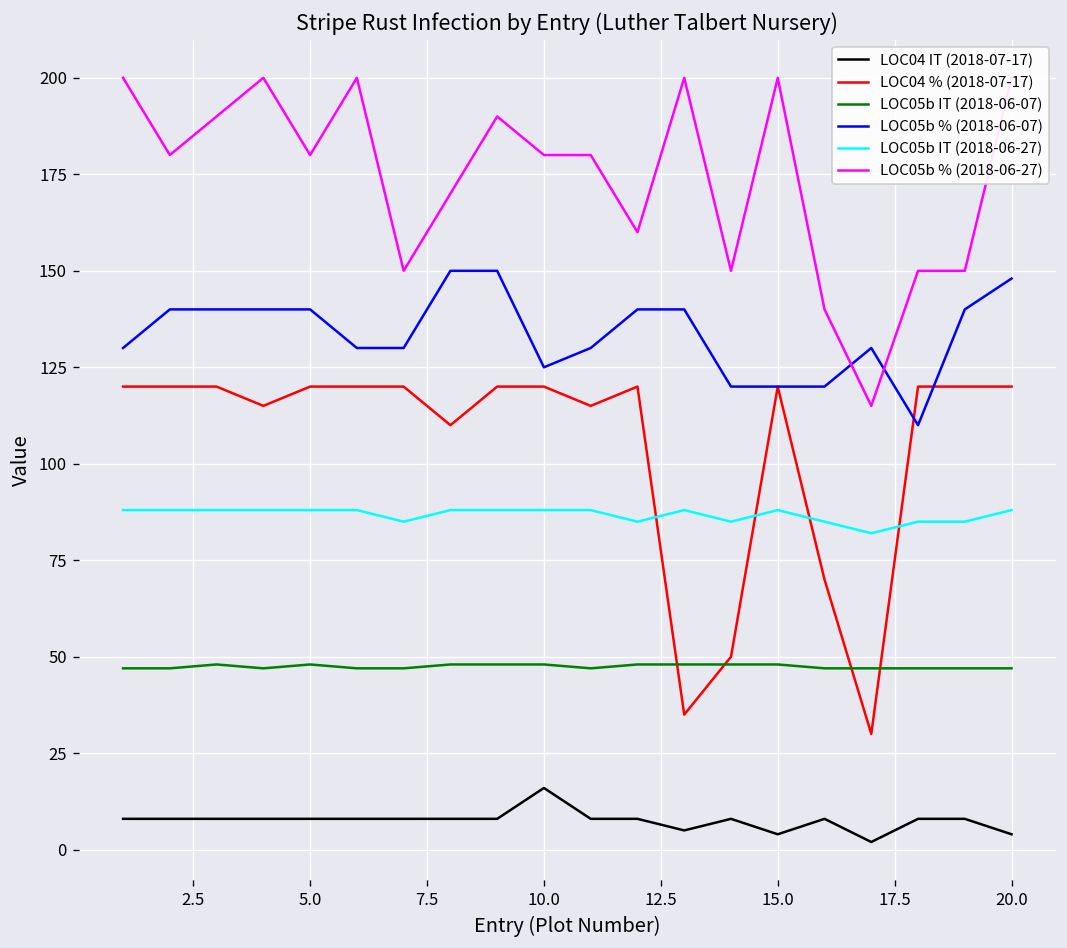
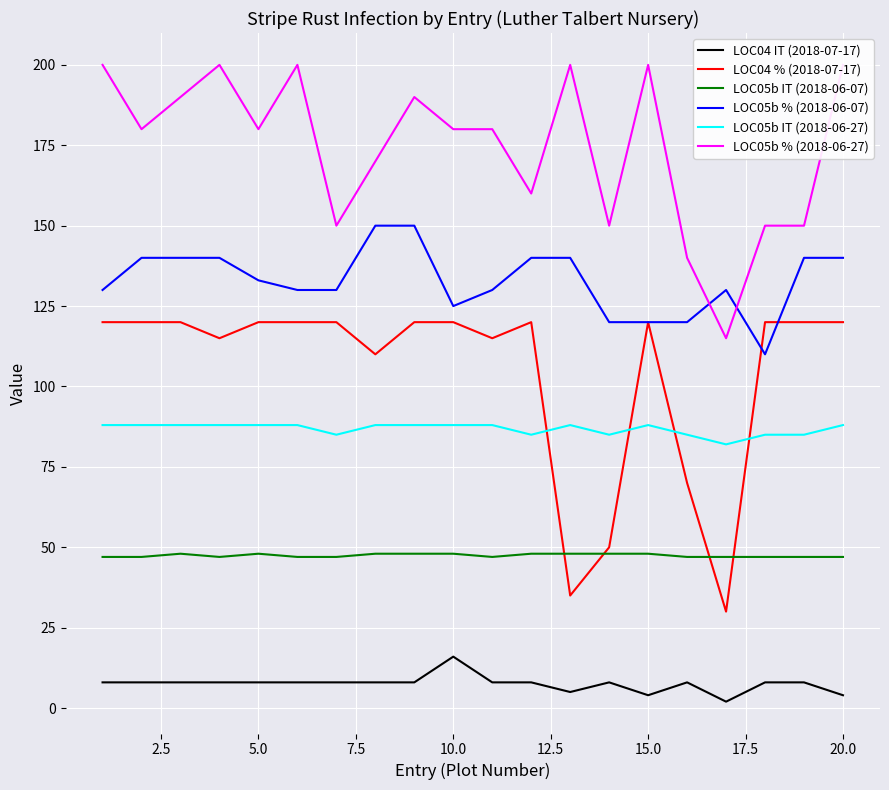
LOC05b % (2018-06-07), 5.0: 140 -> 133
LOC05b % (2018-06-07), 20.0: 148 -> 140
